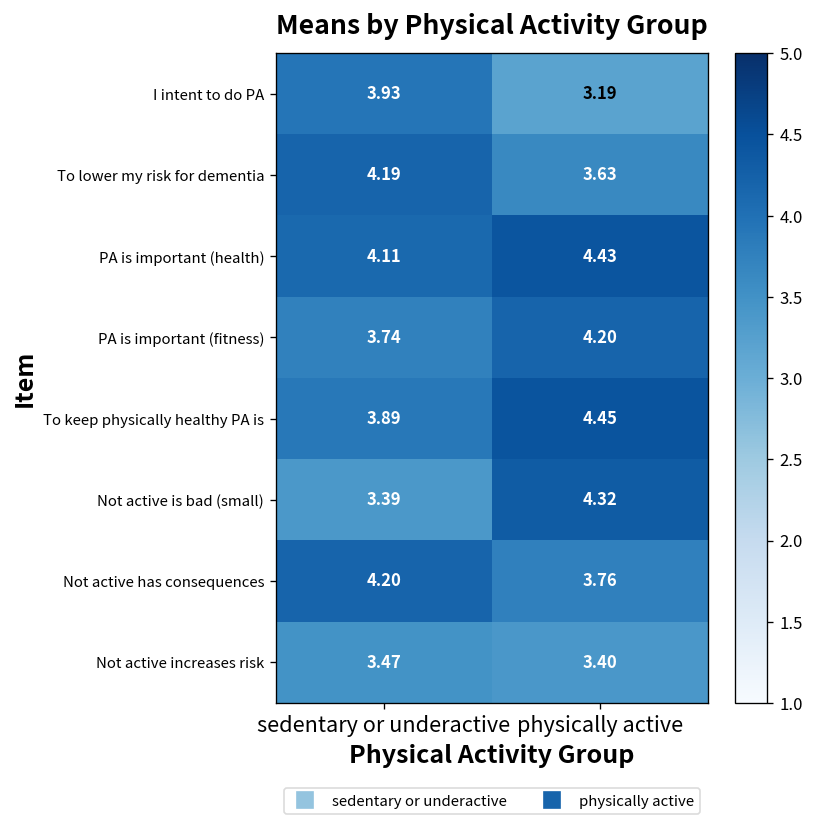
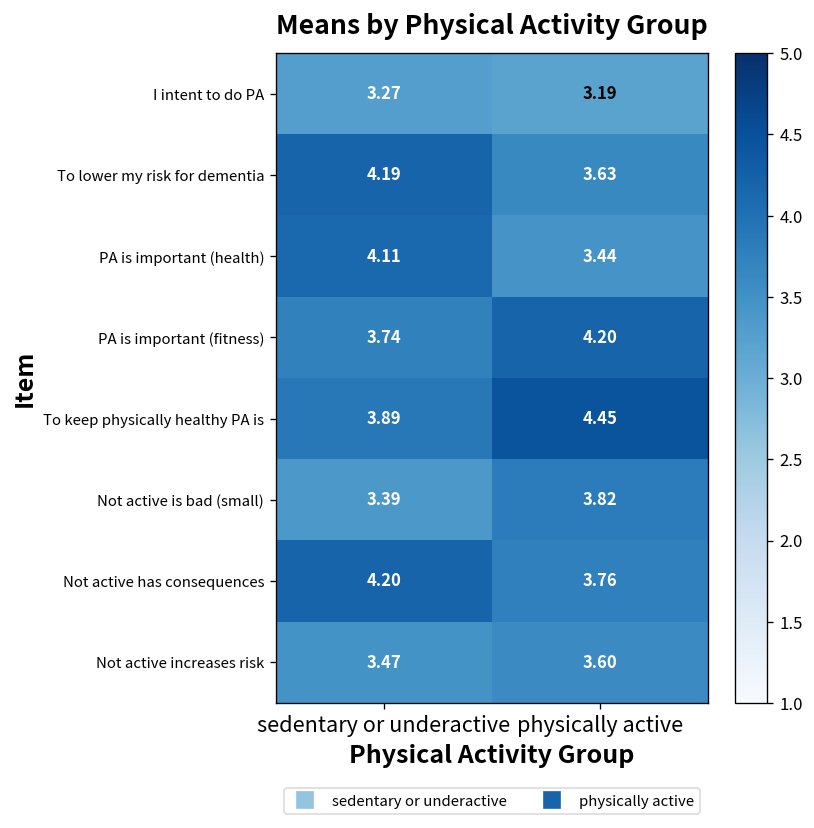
I intent to do PA, sedentary or underactive: 3.93 -> 3.27
PA is important (health), physically active: 4.43 -> 3.44
Not active is bad (small), physically active: 4.32 -> 3.82
Not active increases risk, physically active: 3.40 -> 3.60
